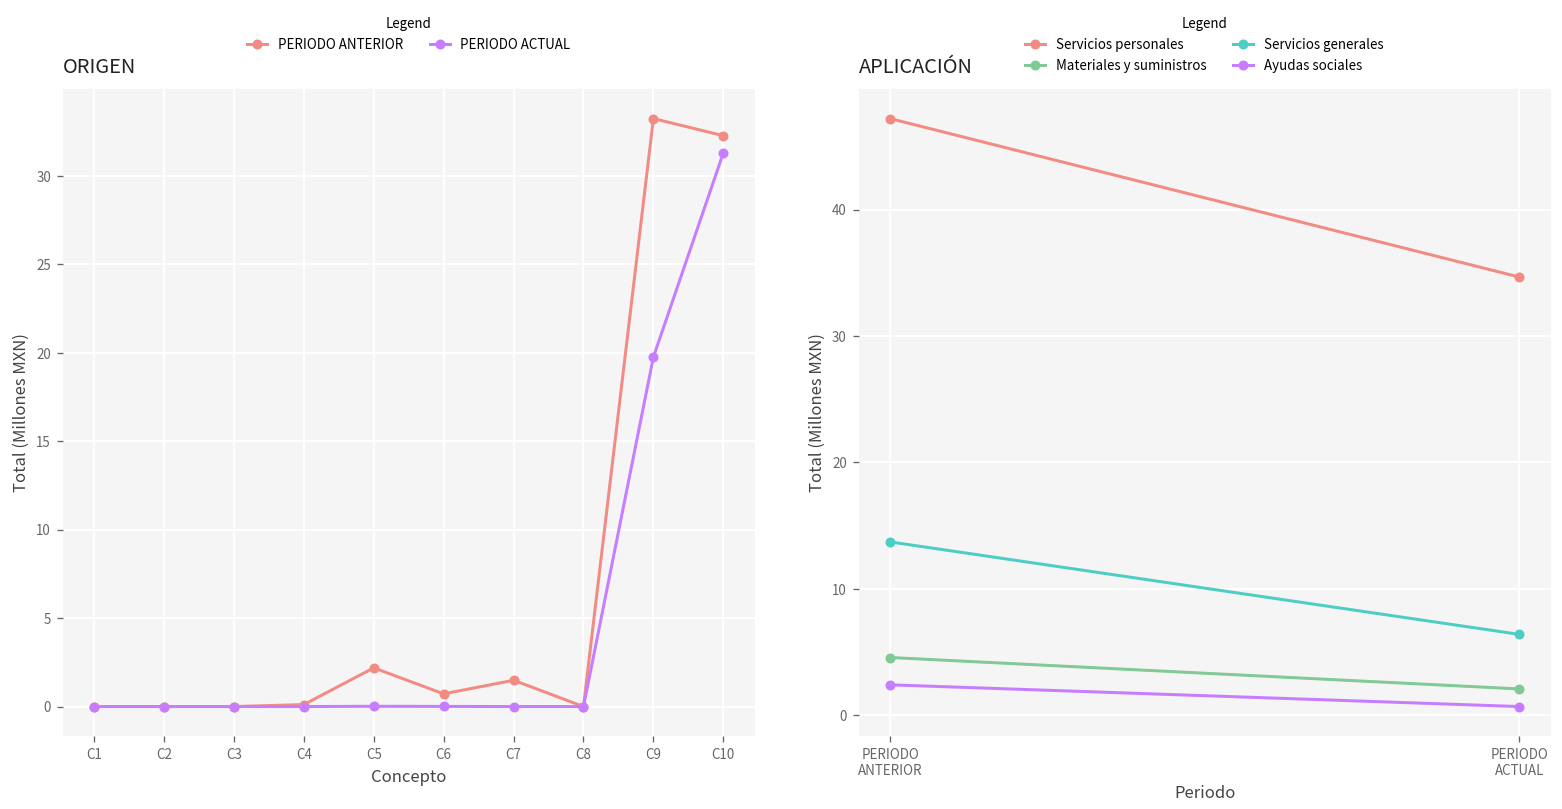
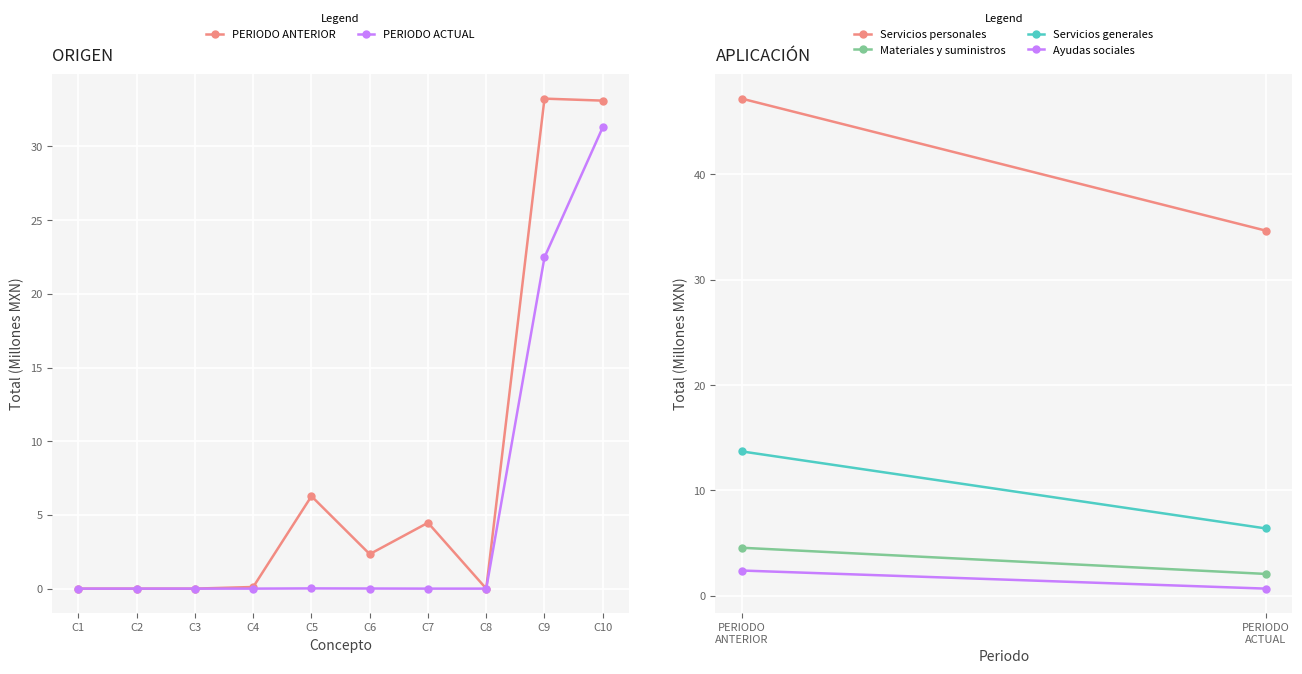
ORIGEN, PERIODO ANTERIOR, C5: 2.2 -> 6.3
ORIGEN, PERIODO ANTERIOR, C6: 0.7 -> 2.3
ORIGEN, PERIODO ANTERIOR, C7: 1.5 -> 4.5
ORIGEN, PERIODO ACTUAL, C9: 19.8 -> 22.5
ORIGEN, PERIODO ANTERIOR, C10: 32.3 -> 33.1
